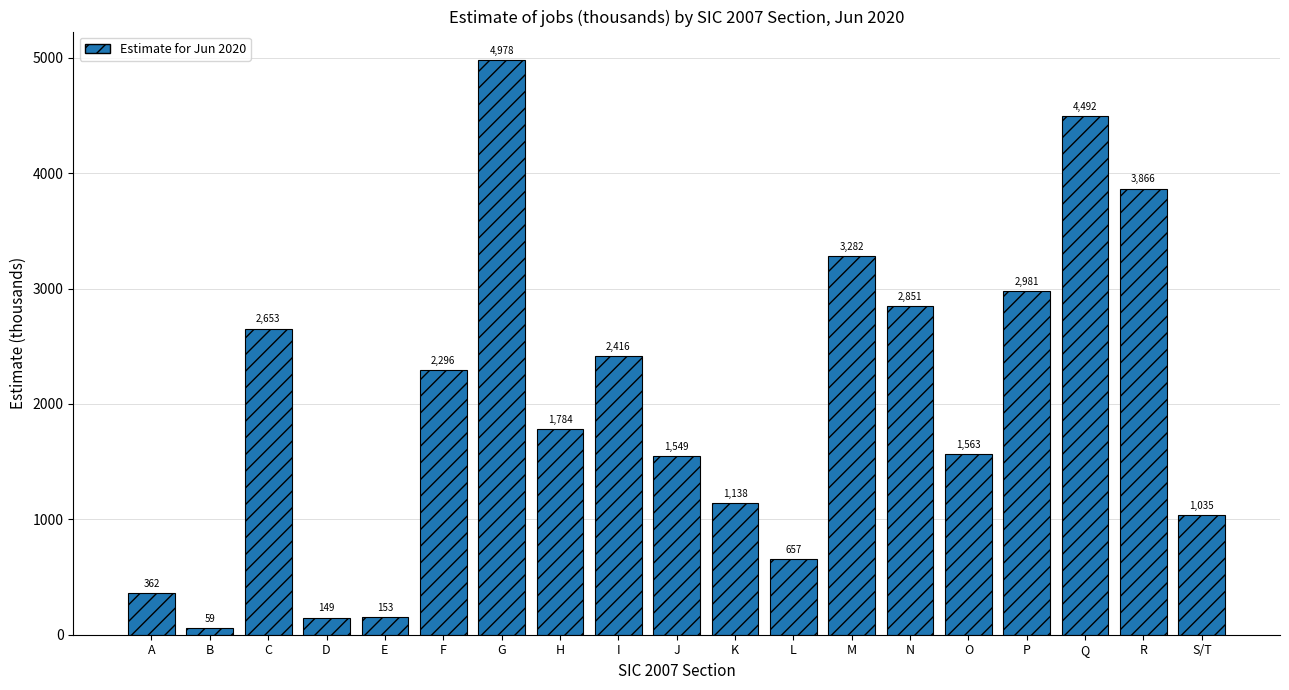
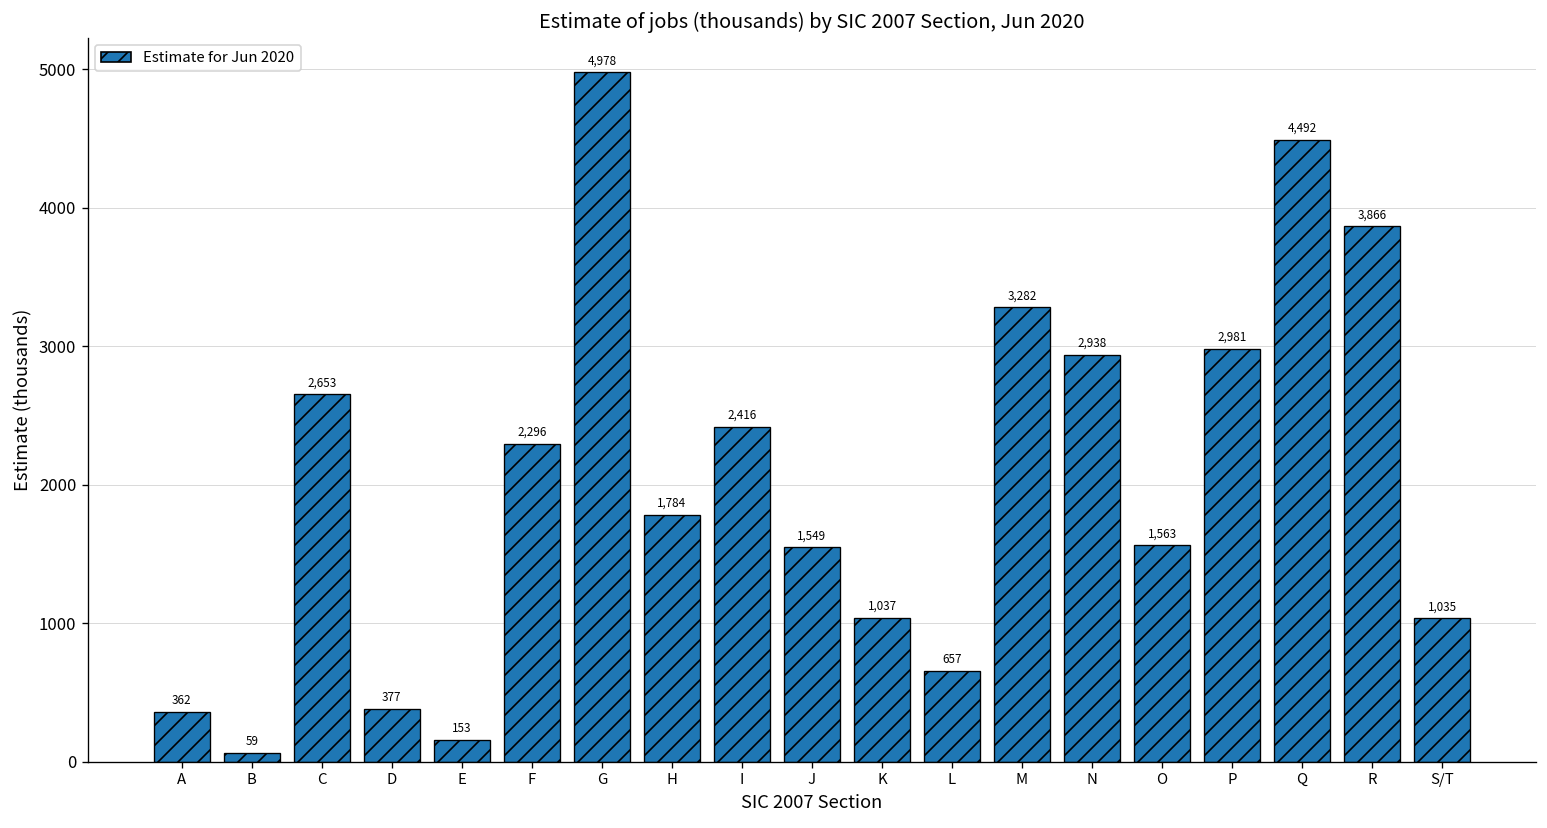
D: 149 -> 377
K: 1,138 -> 1,037
N: 2,851 -> 2,938
